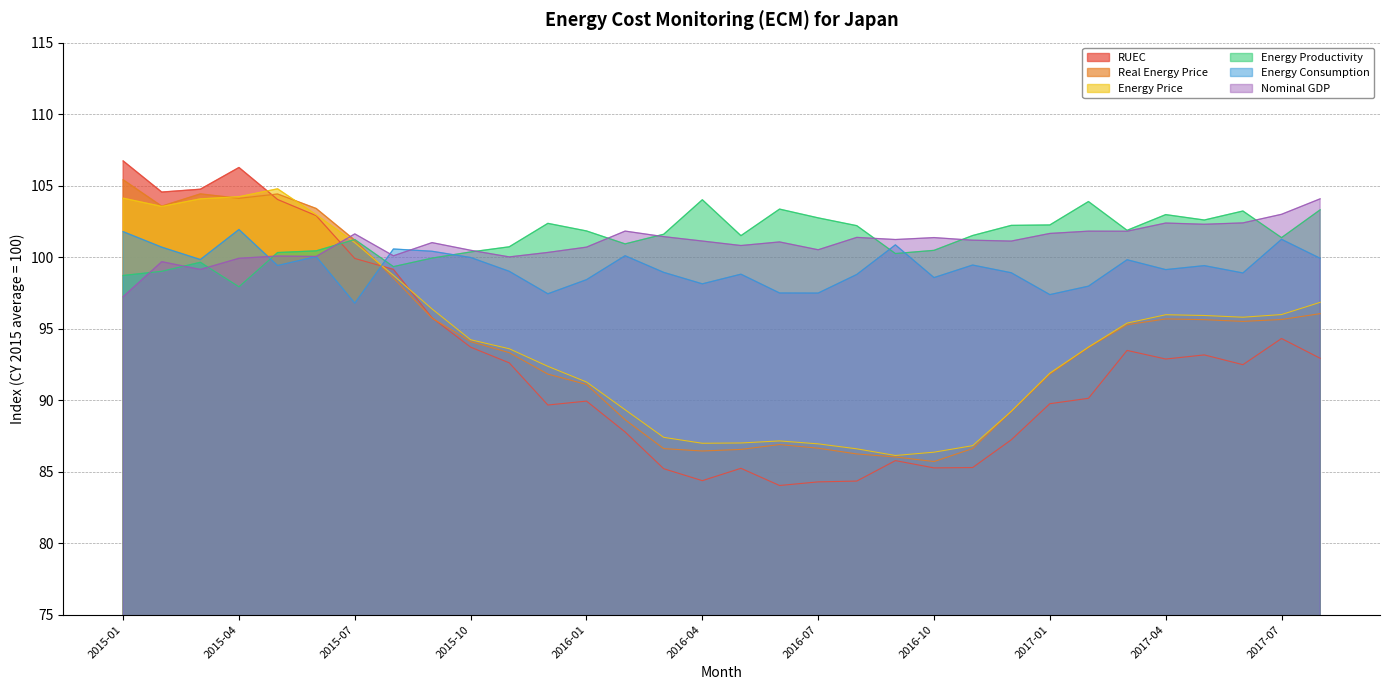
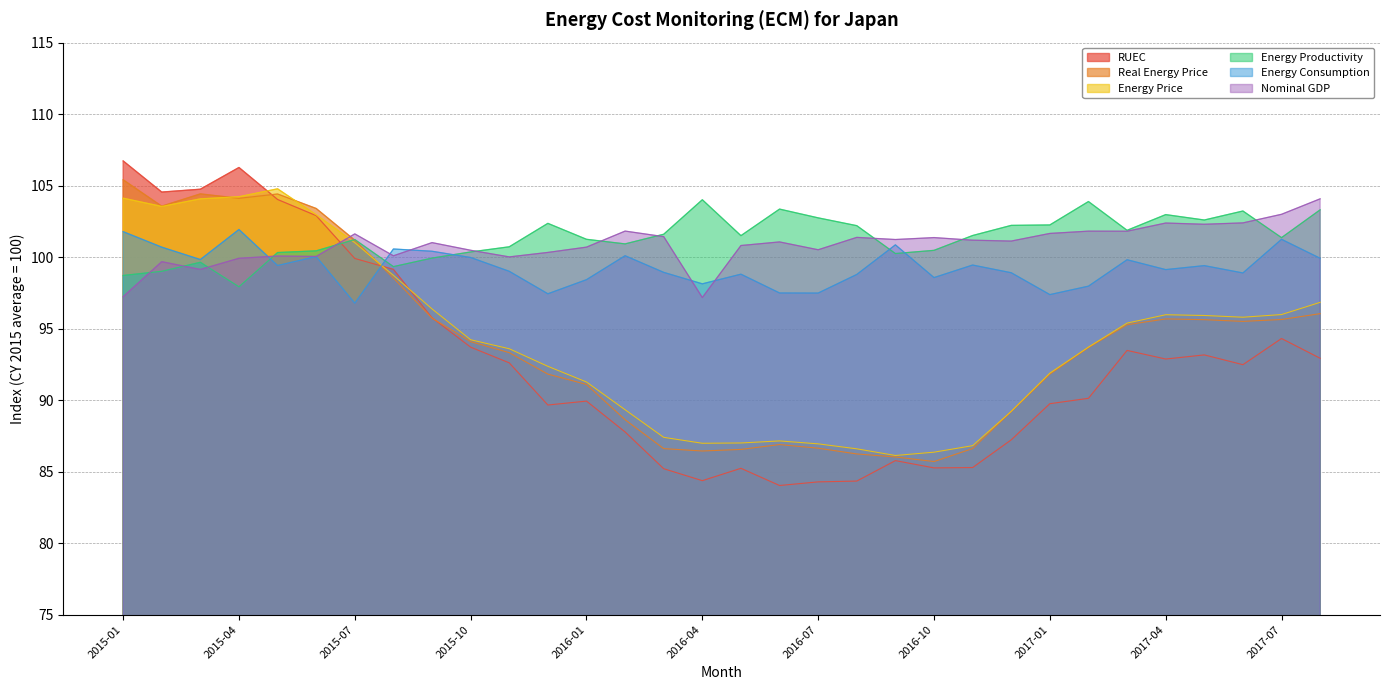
Energy Productivity, 2016-01: 101.8 -> 101.2
Nominal GDP, 2016-04: 101.1 -> 97.2
